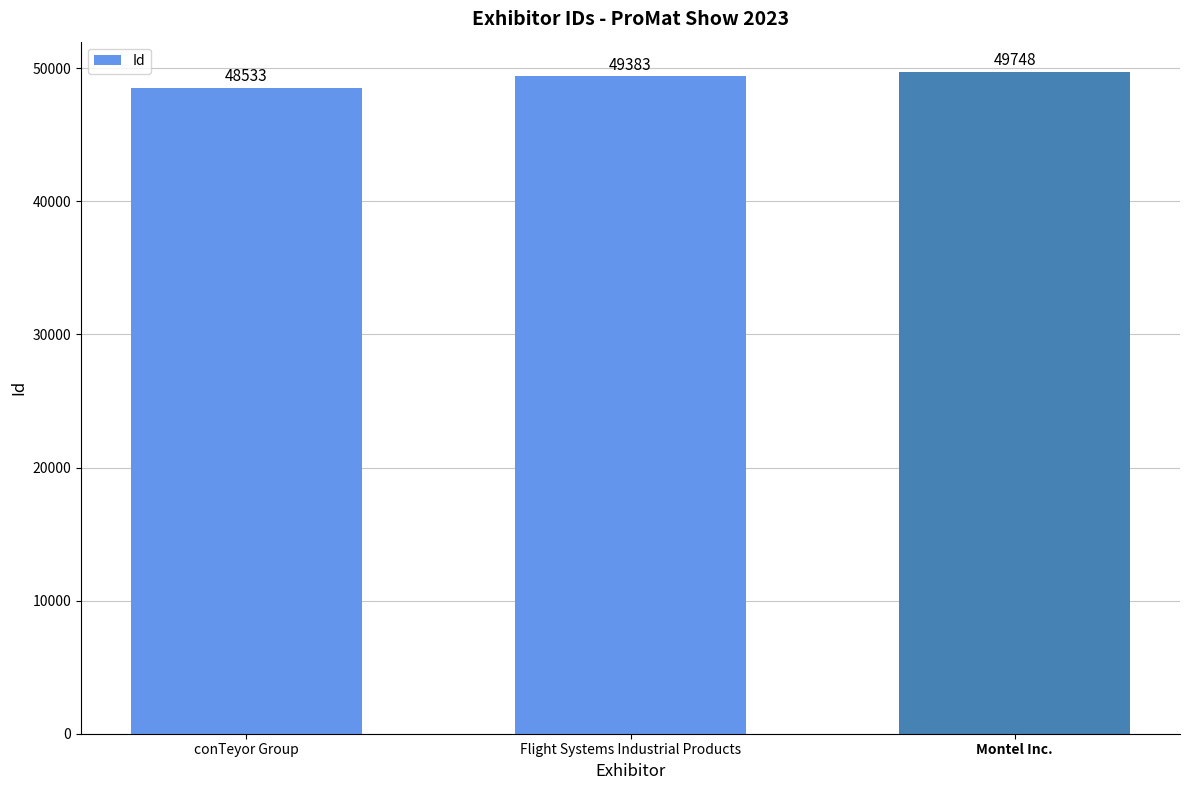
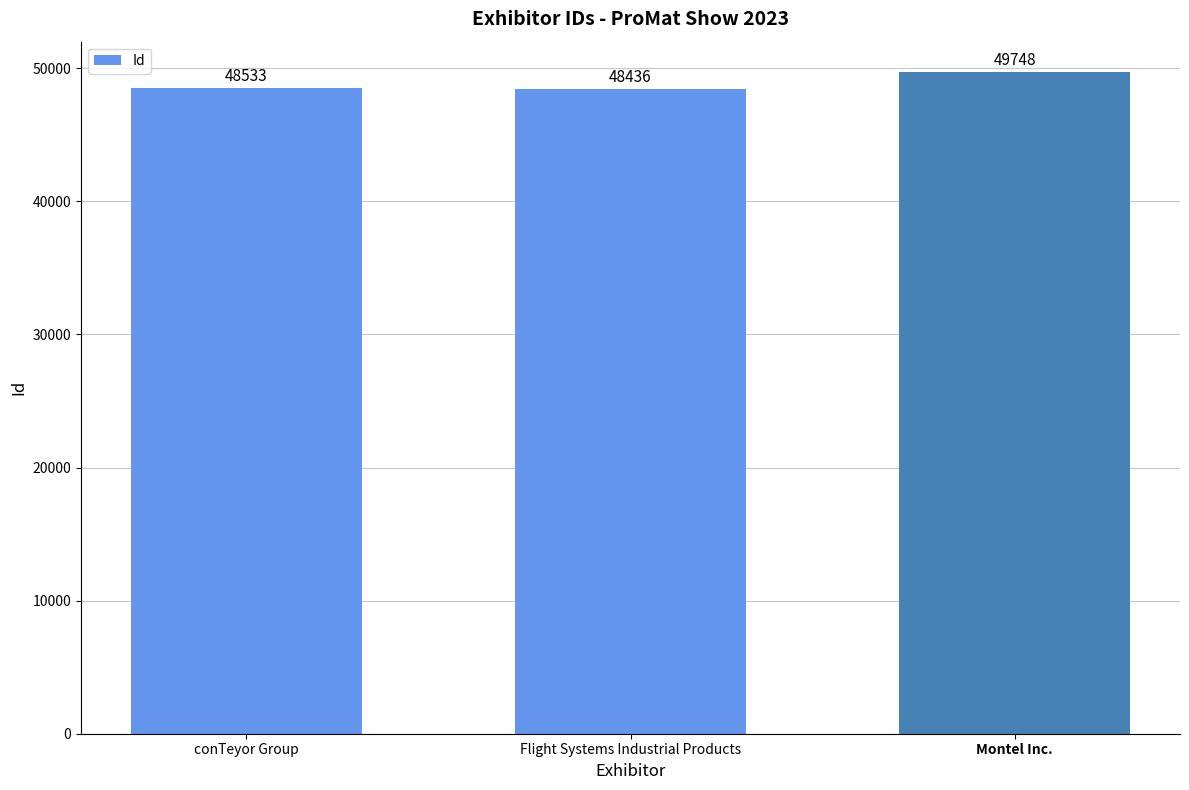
Flight Systems Industrial Products: 49383 -> 48436
